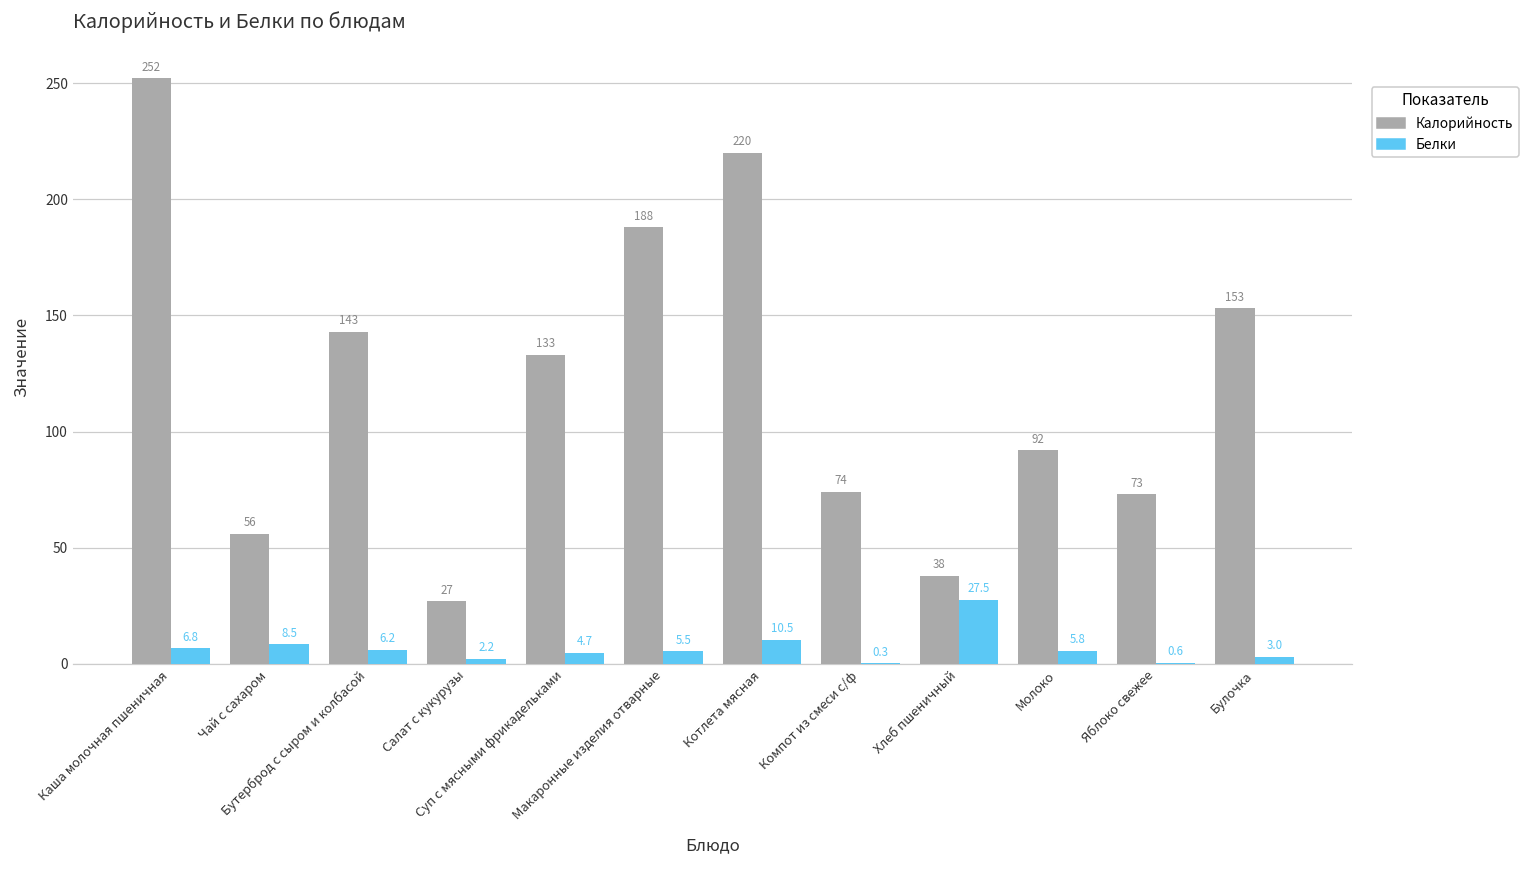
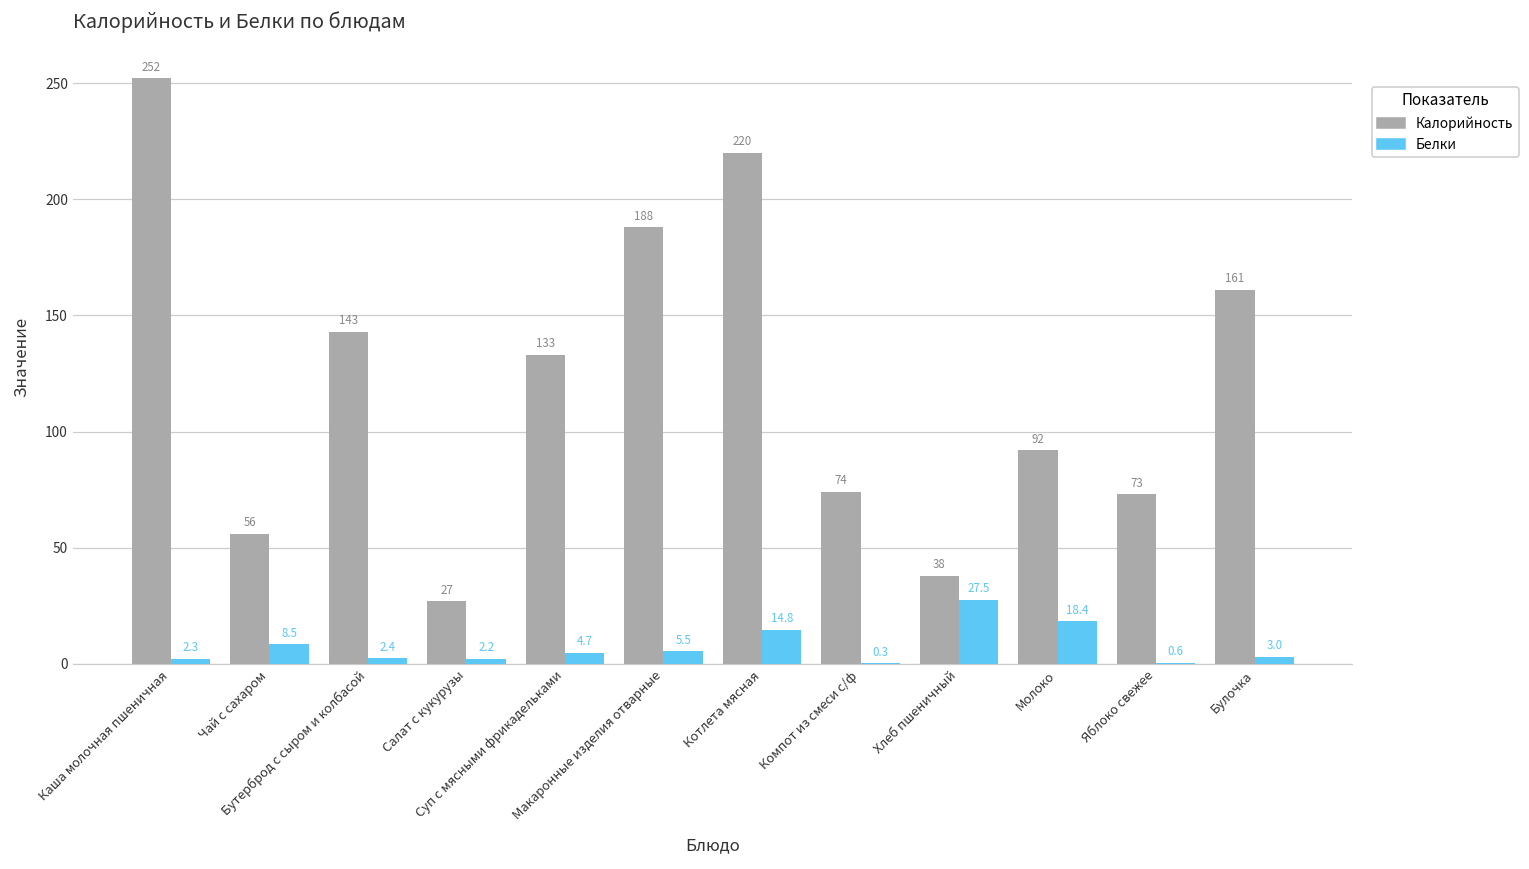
Белки, Каша молочная пшеничная: 6.8 -> 2.3
Белки, Бутерброд с сыром и колбасой: 6.2 -> 2.4
Белки, Котлета мясная: 10.5 -> 14.8
Белки, Молоко: 5.8 -> 18.4
Калорийность, Булочка: 153 -> 161
